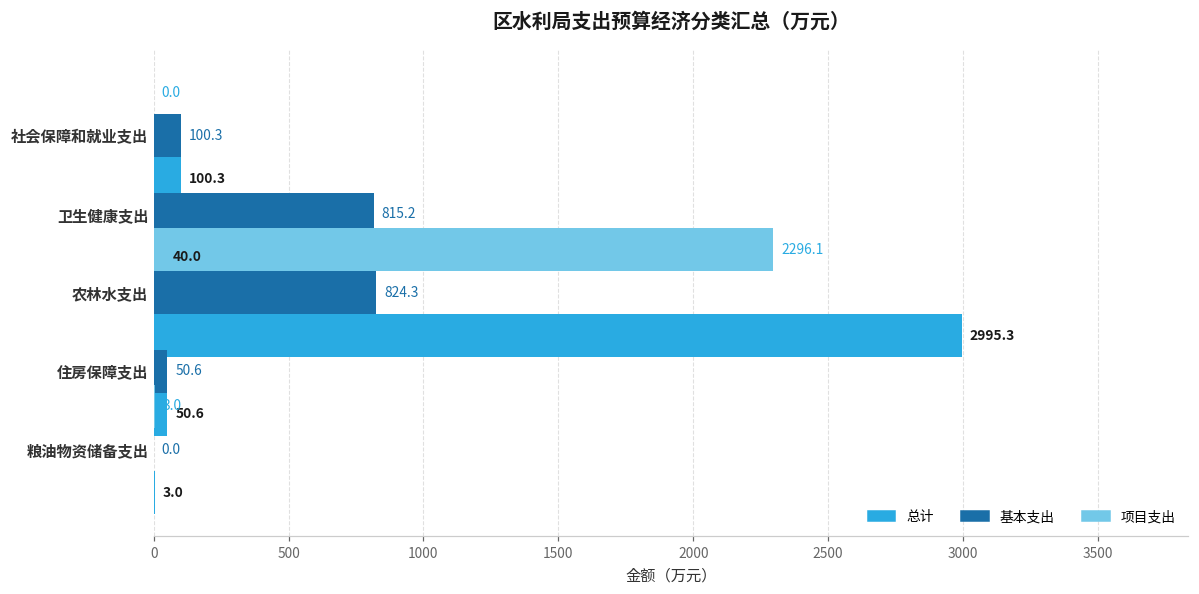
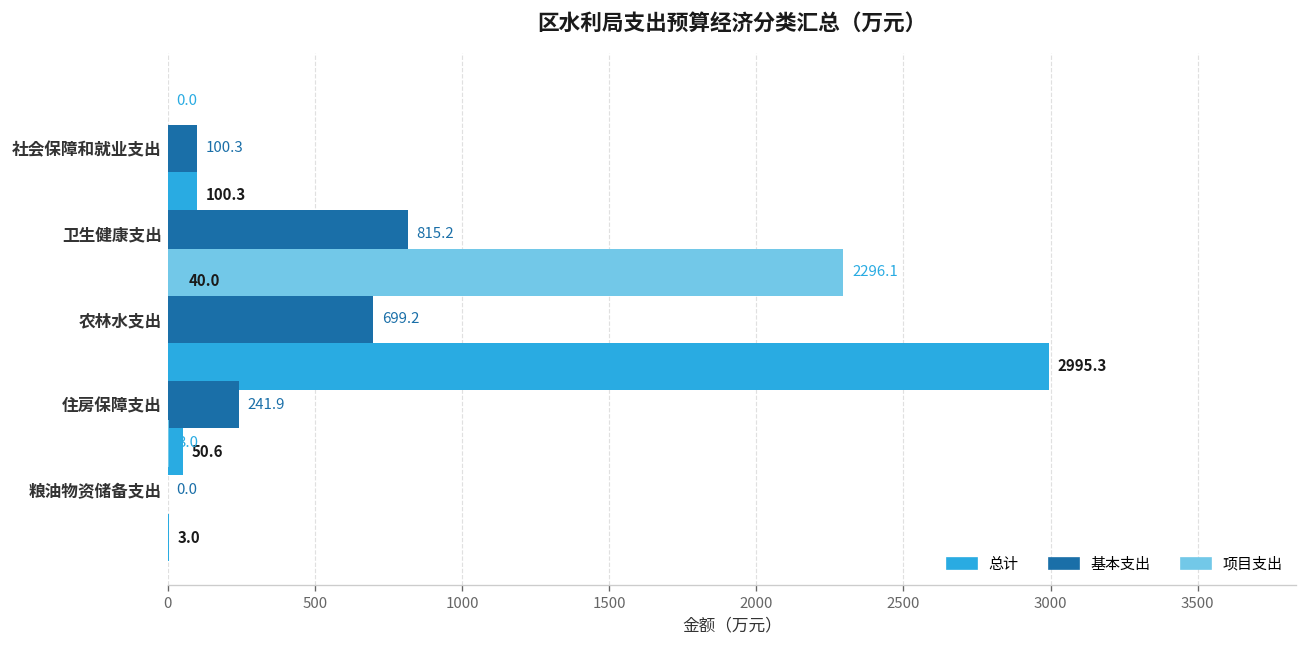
基本支出, 农林水支出: 824.3 -> 699.2
基本支出, 住房保障支出: 50.6 -> 241.9
